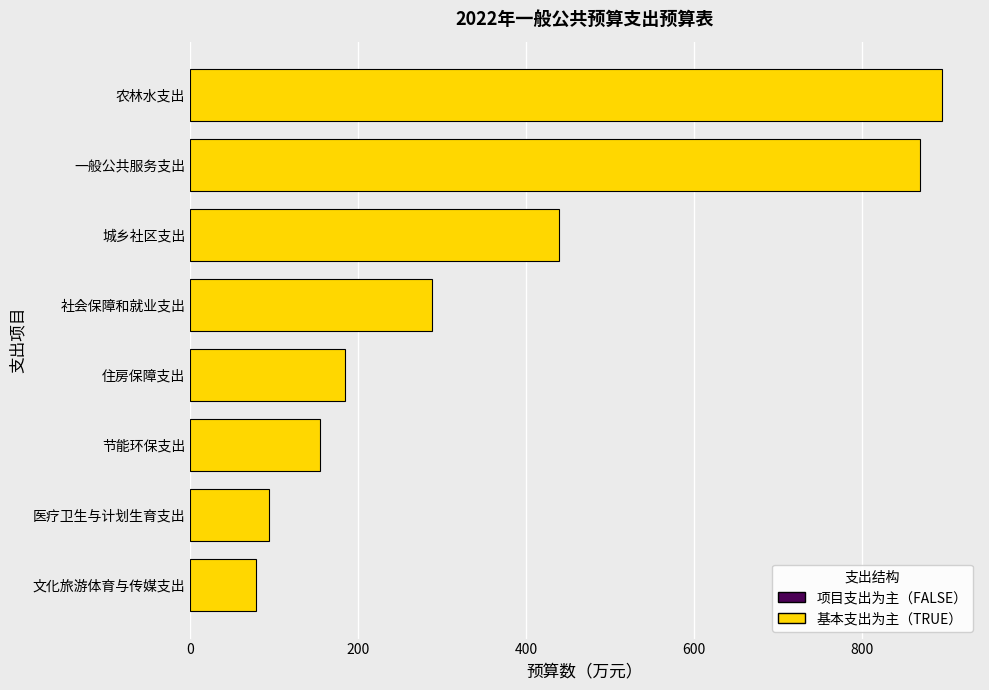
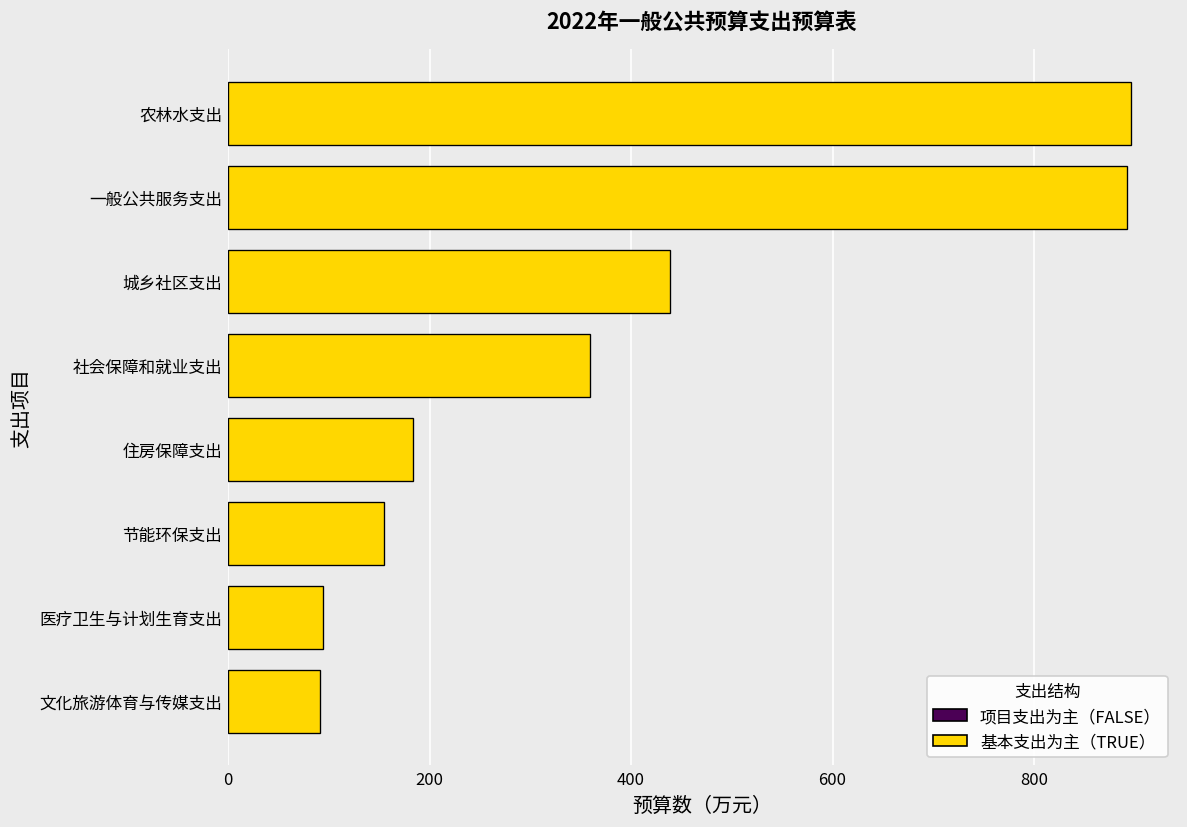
一般公共服务支出: 870 -> 890
社会保障和就业支出: 290 -> 360
文化旅游体育与传媒支出: 80 -> 90
